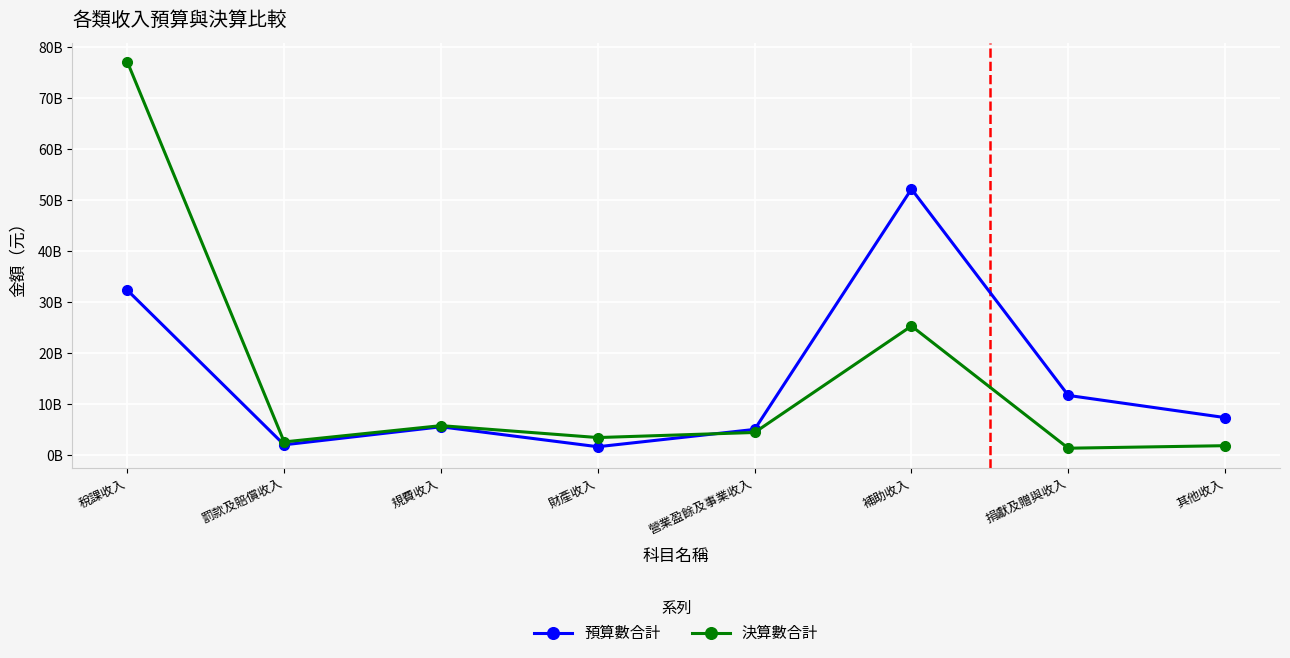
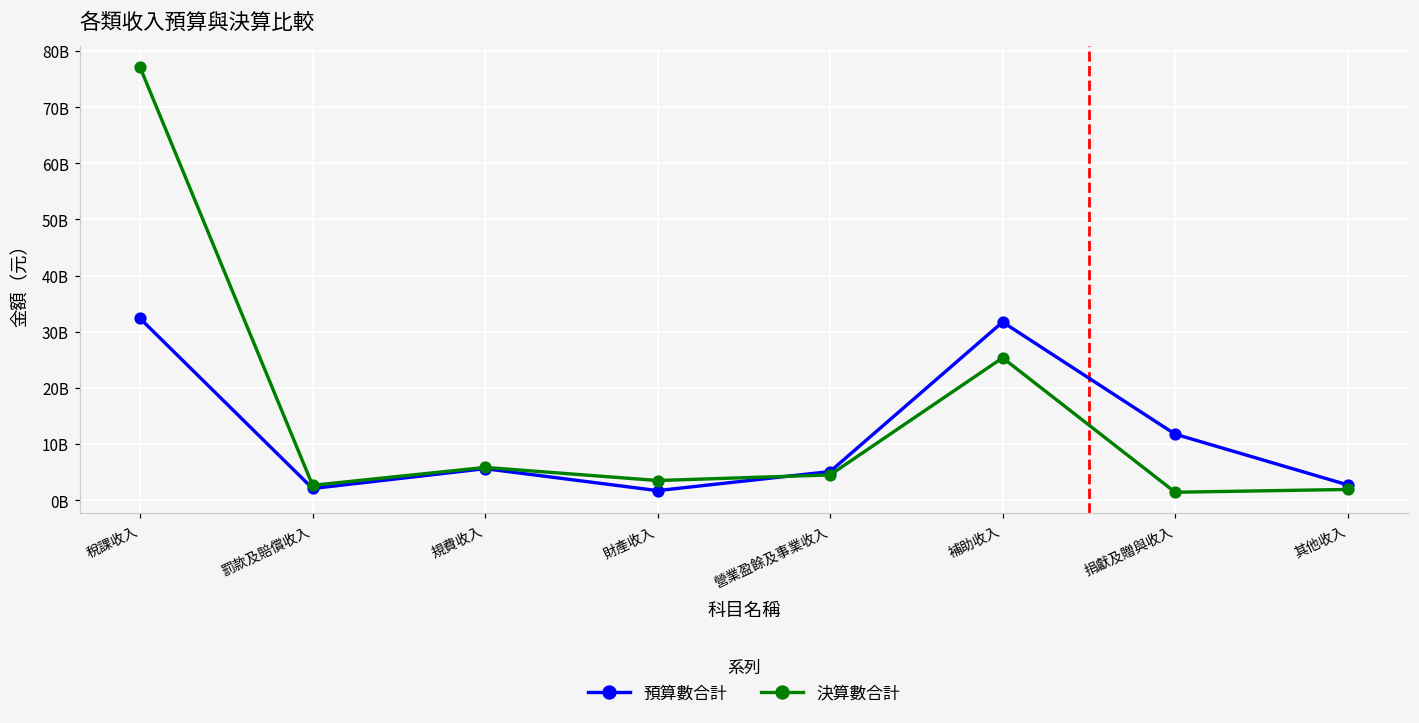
預算數合計, 補助收入: 52000000000 -> 32000000000
預算數合計, 其他收入: 7000000000 -> 3000000000
